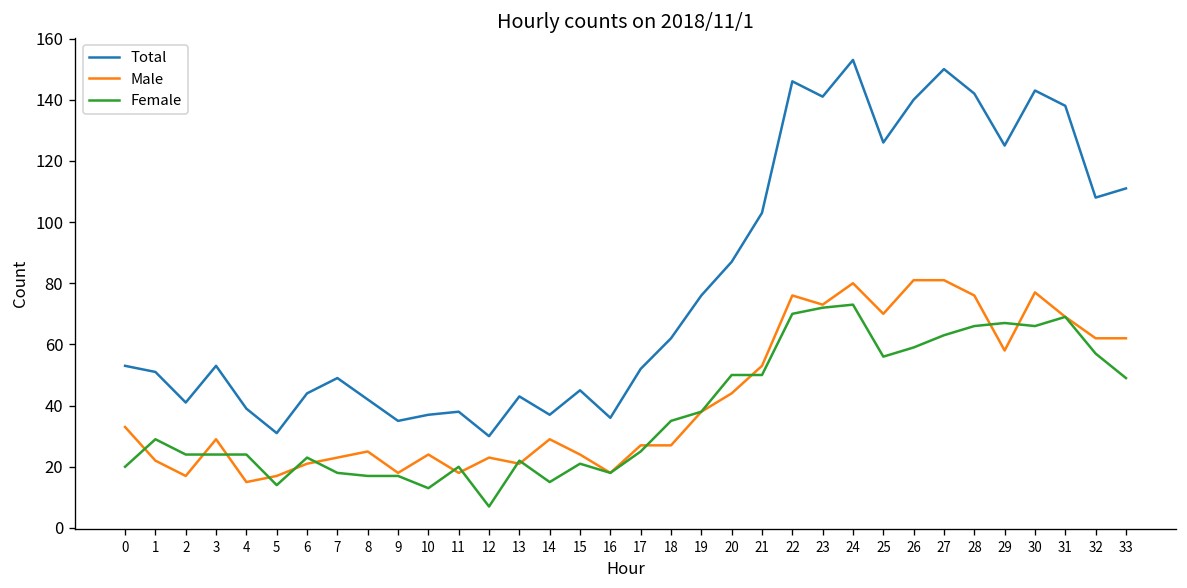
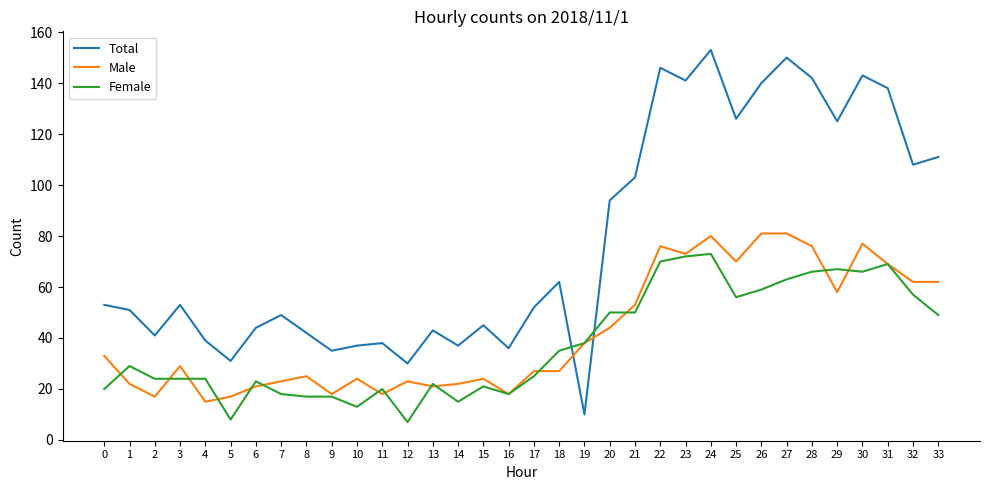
Female, 5: 14 -> 8
Male, 14: 29 -> 22
Total, 19: 76 -> 10
Total, 20: 87 -> 94
